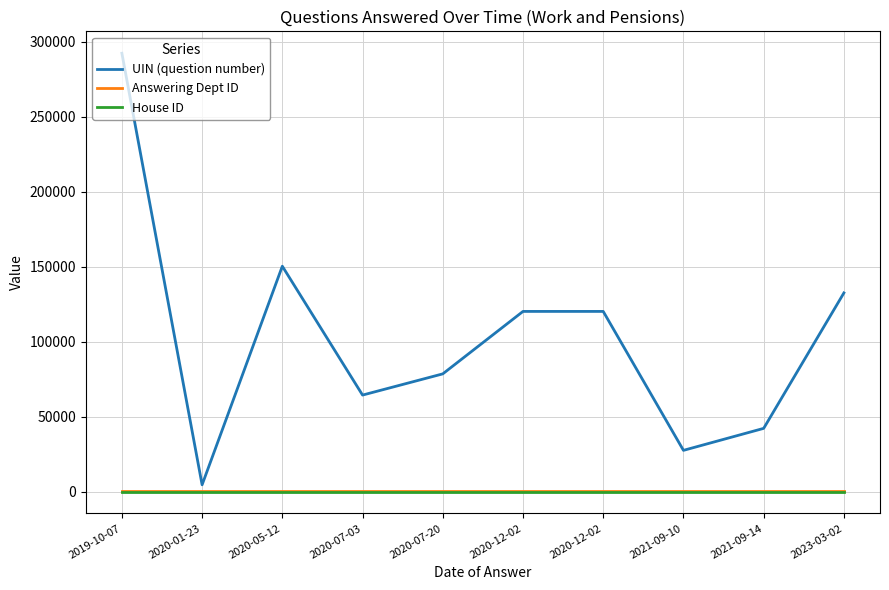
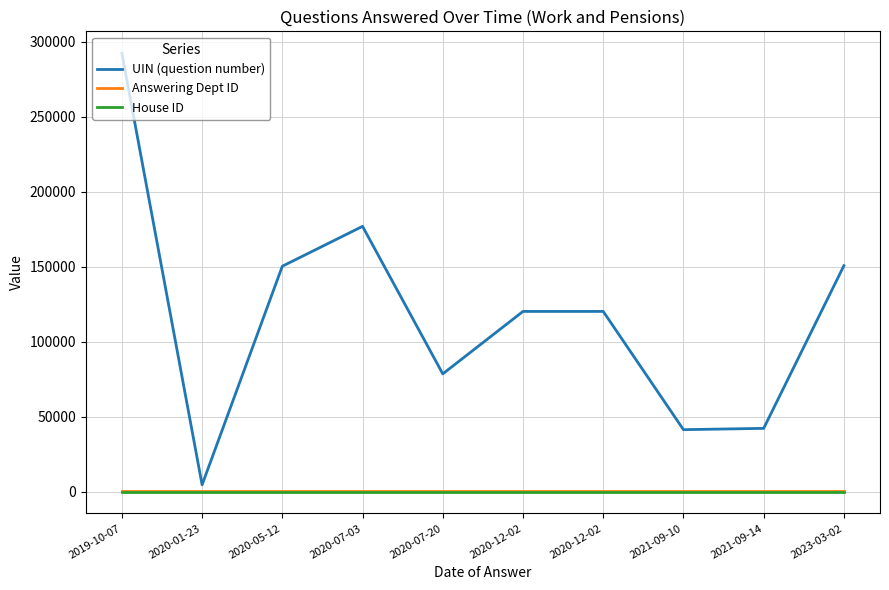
UIN (question number), 2020-07-03: 64000 -> 177000
UIN (question number), 2021-09-10: 27000 -> 41000
UIN (question number), 2023-03-02: 132000 -> 151000
